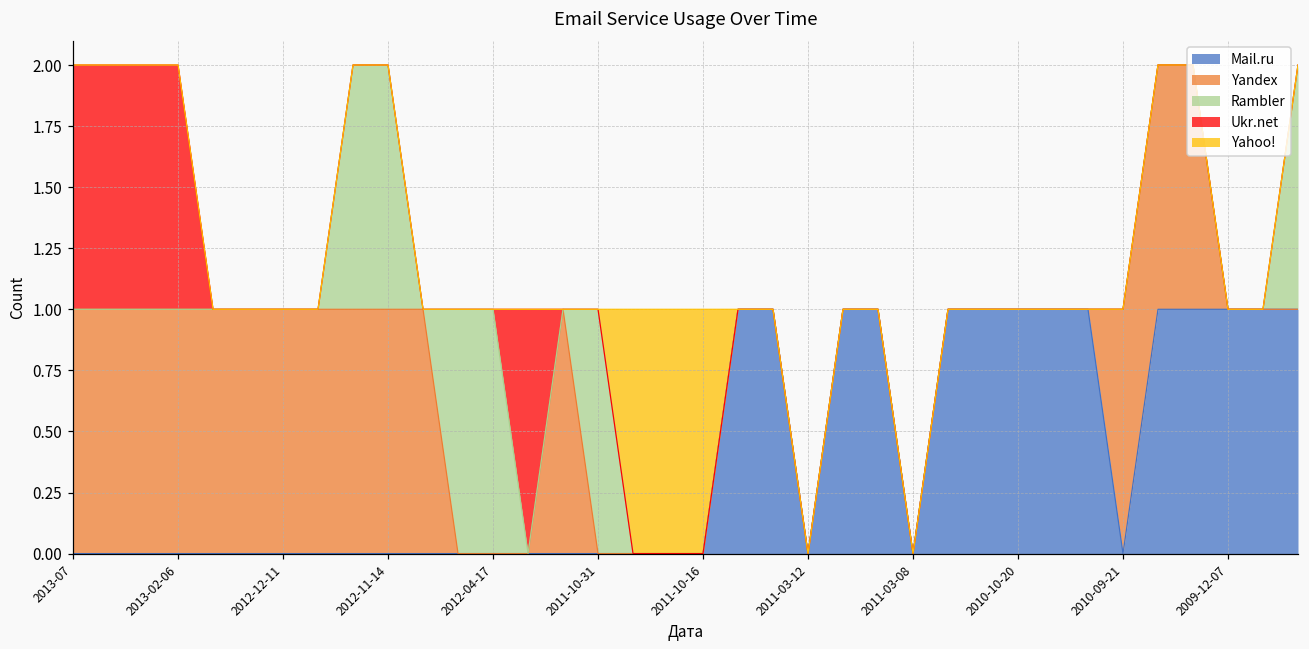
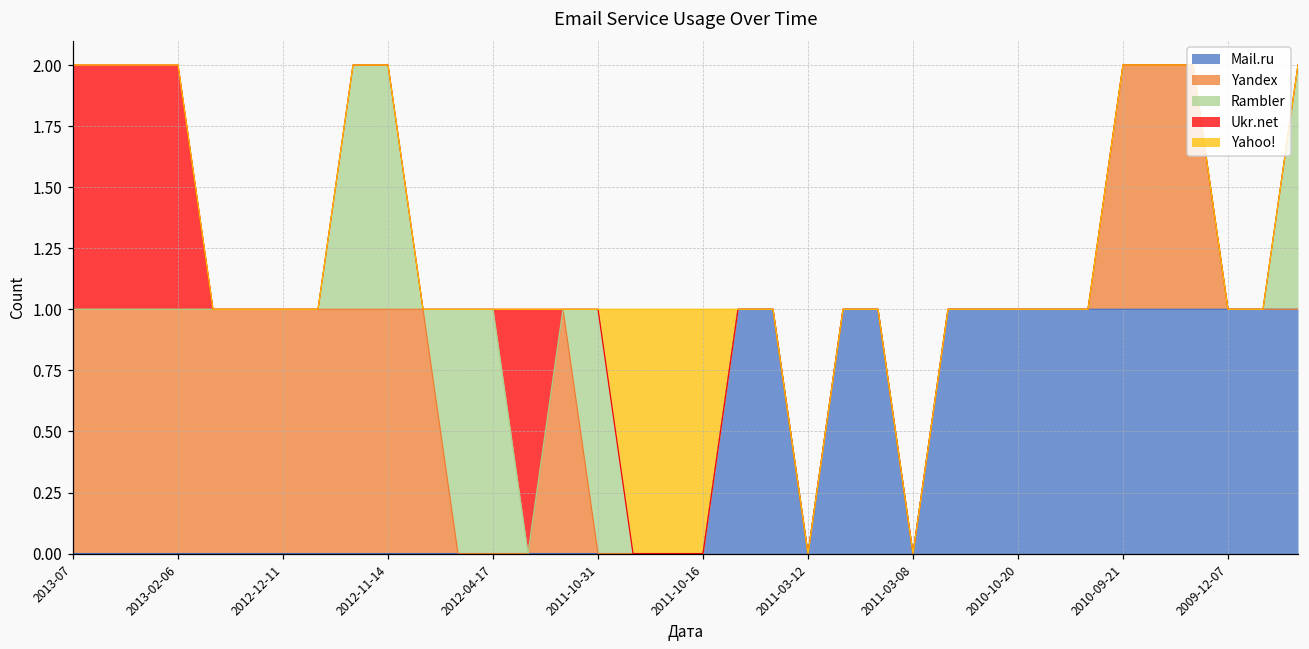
Mail.ru, 2010-09-21: 0 -> 1
